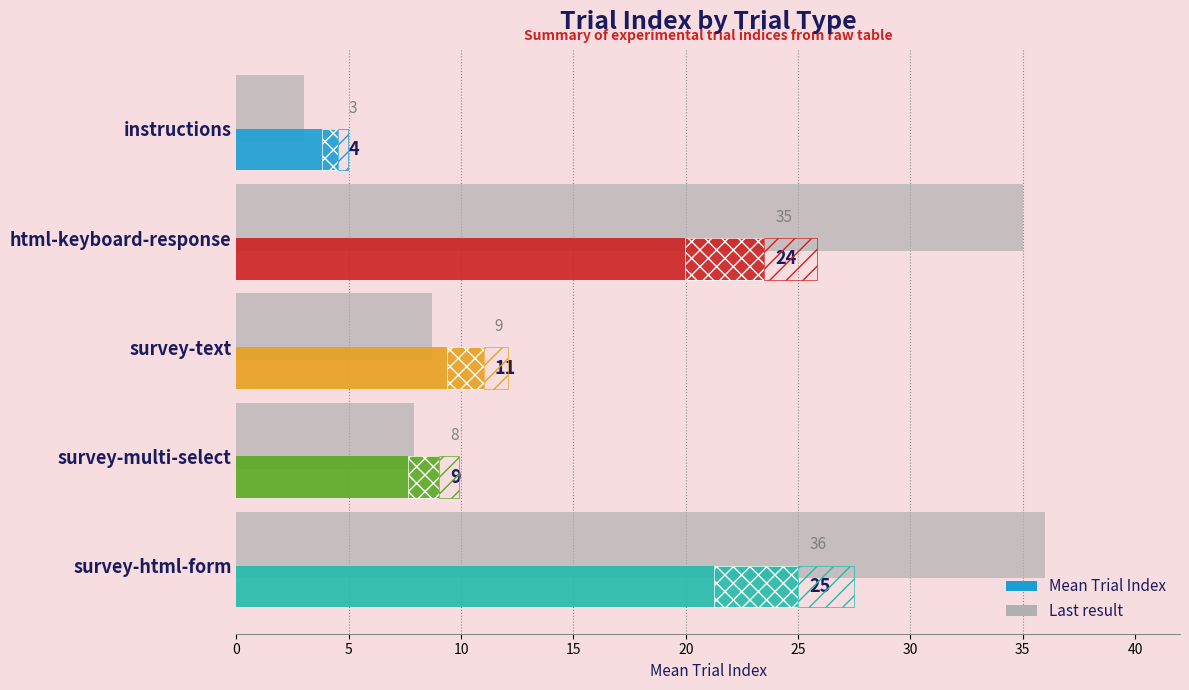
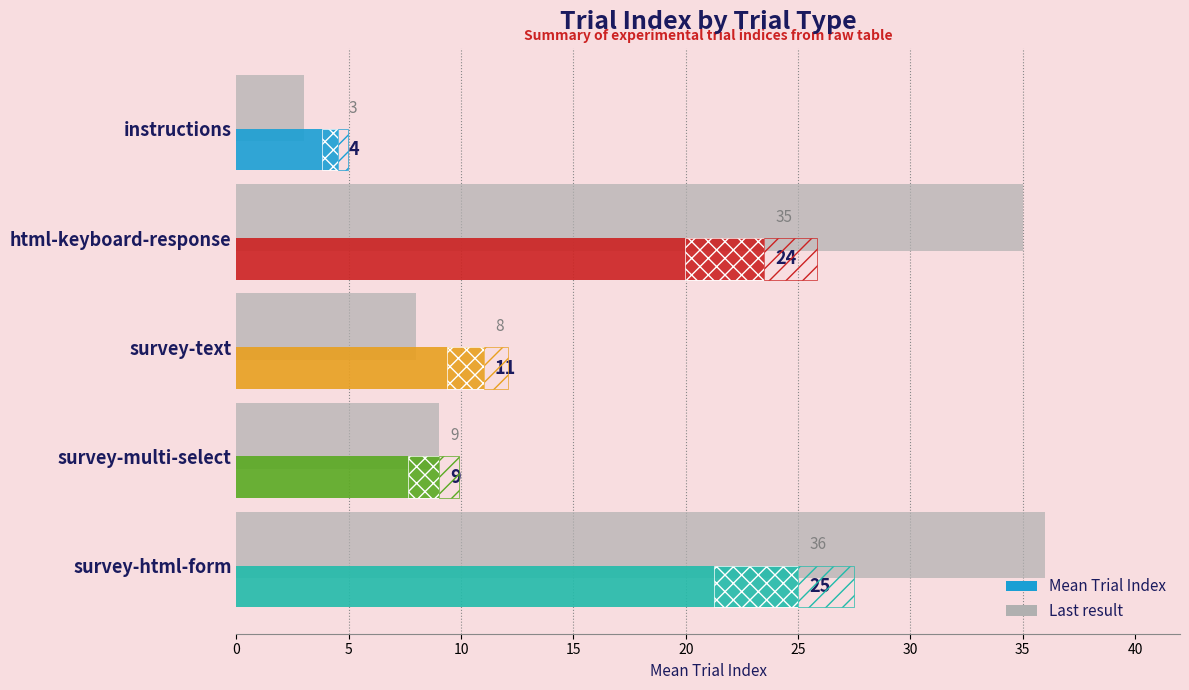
Last result, survey-text: 9 -> 8
Last result, survey-multi-select: 8 -> 9
